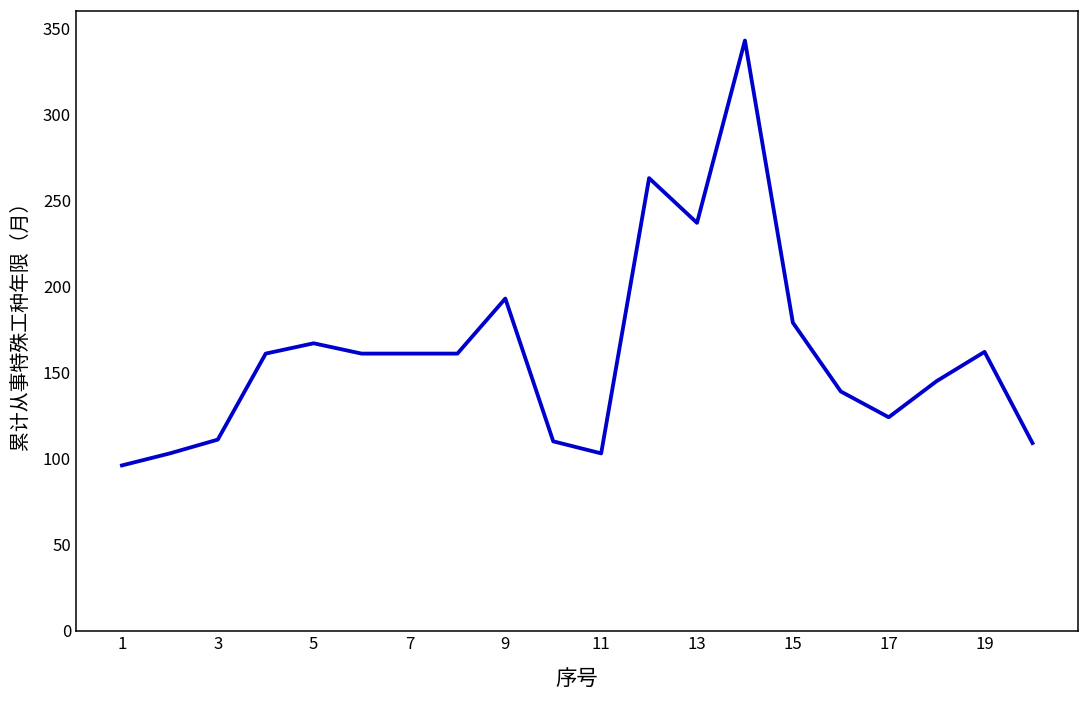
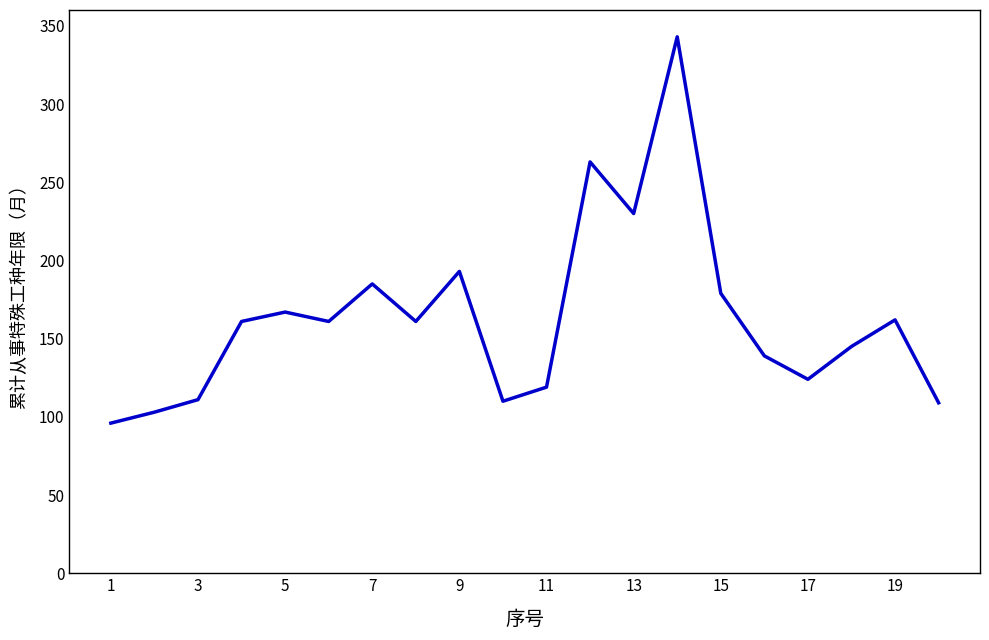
7: 161 -> 185
11: 103 -> 119
13: 237 -> 230
